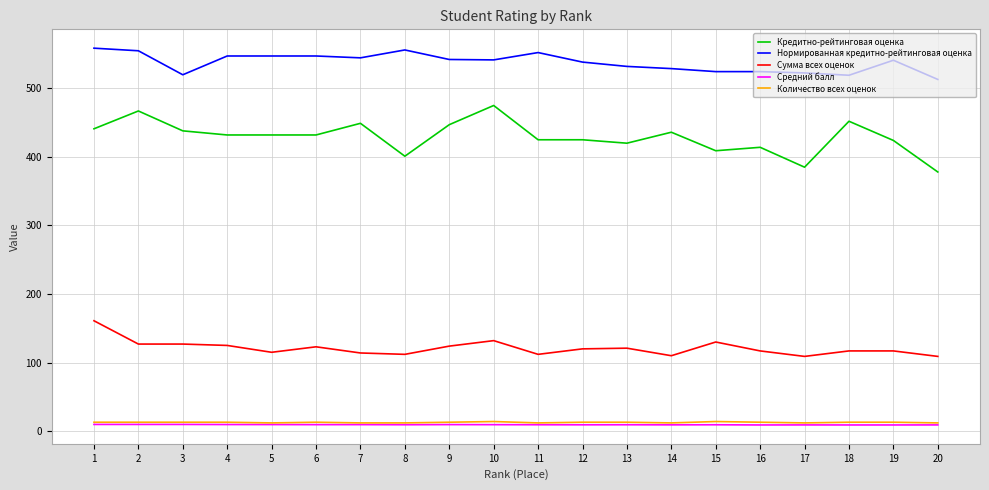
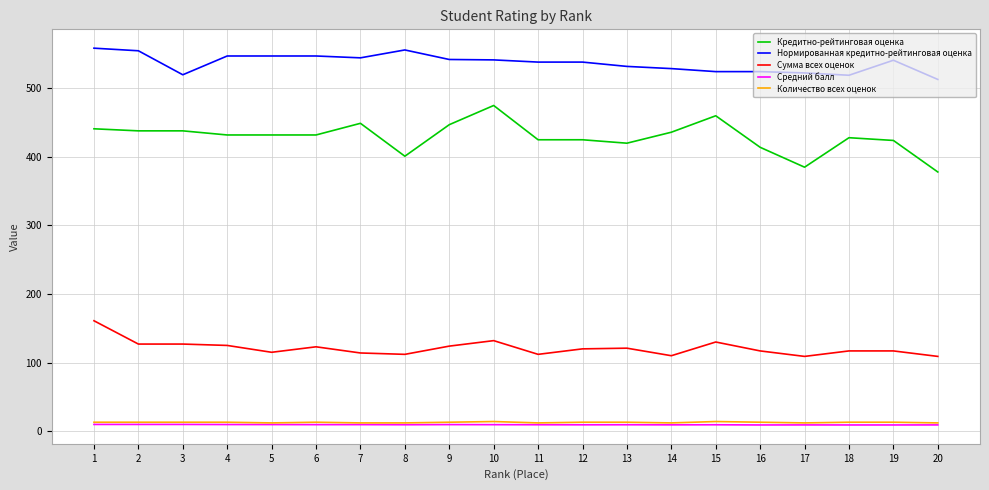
Кредитно-рейтинговая оценка, 2: 470 -> 440
Нормированная кредитно-рейтинговая оценка, 11: 550 -> 540
Кредитно-рейтинговая оценка, 15: 410 -> 460
Кредитно-рейтинговая оценка, 18: 450 -> 430
